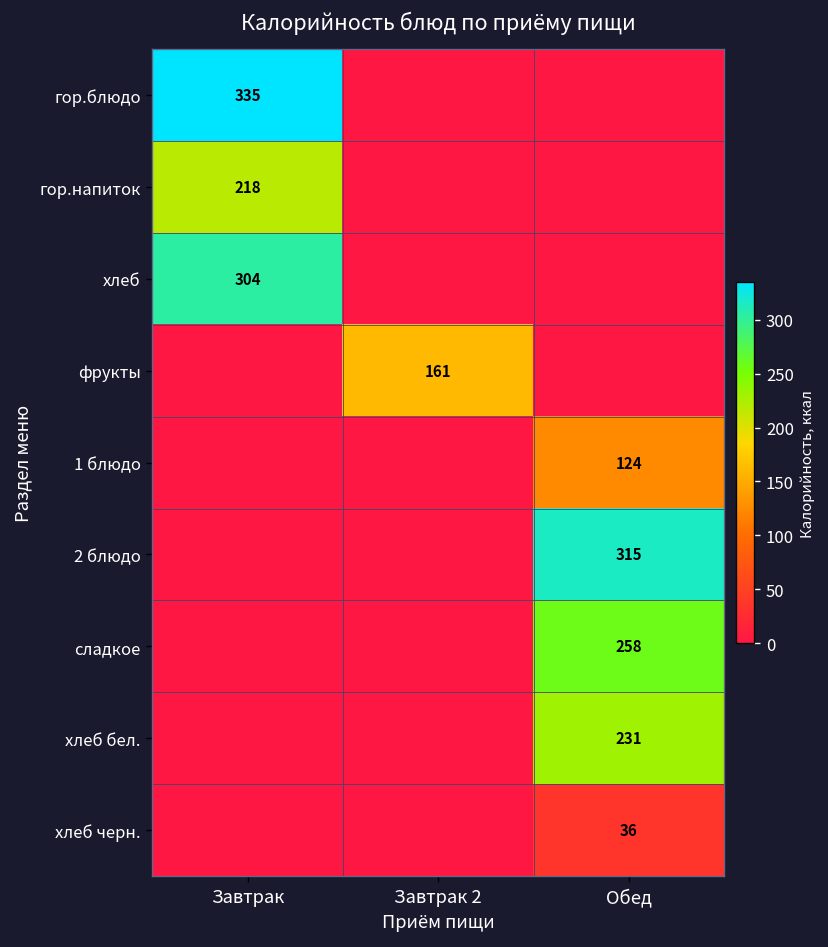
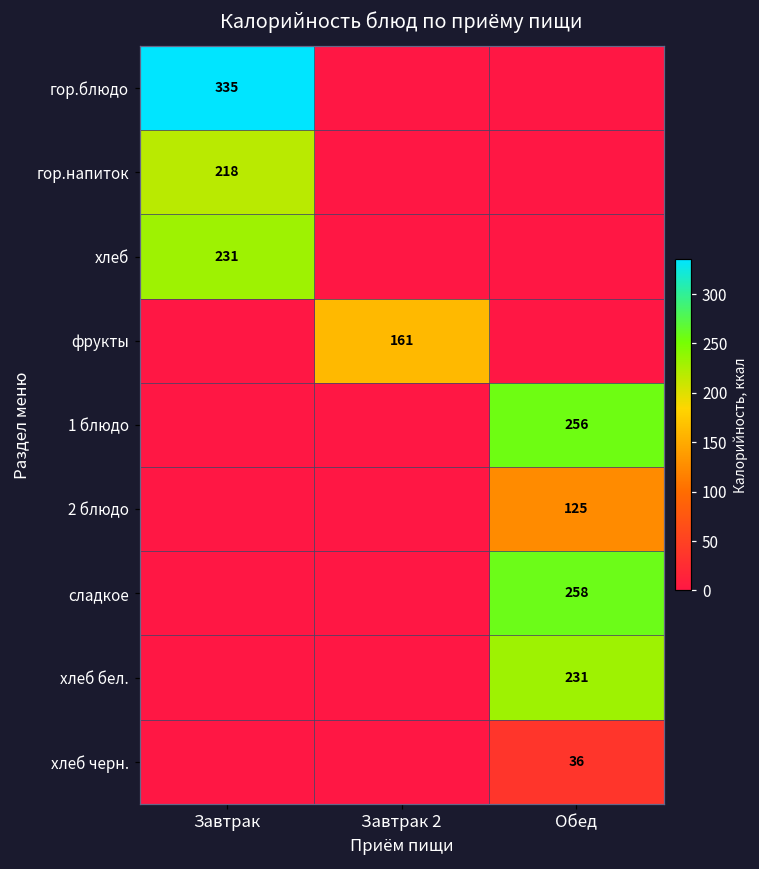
хлеб, Завтрак: 304 -> 231
1 блюдо, Обед: 124 -> 256
2 блюдо, Обед: 315 -> 125
